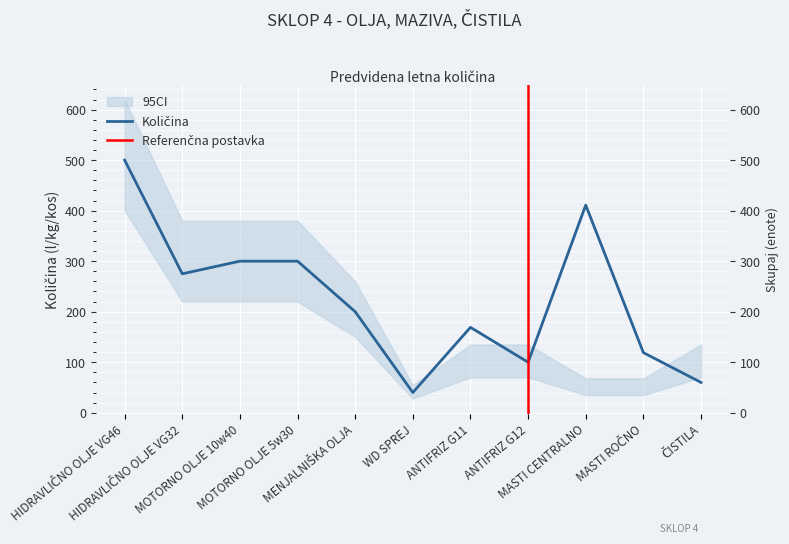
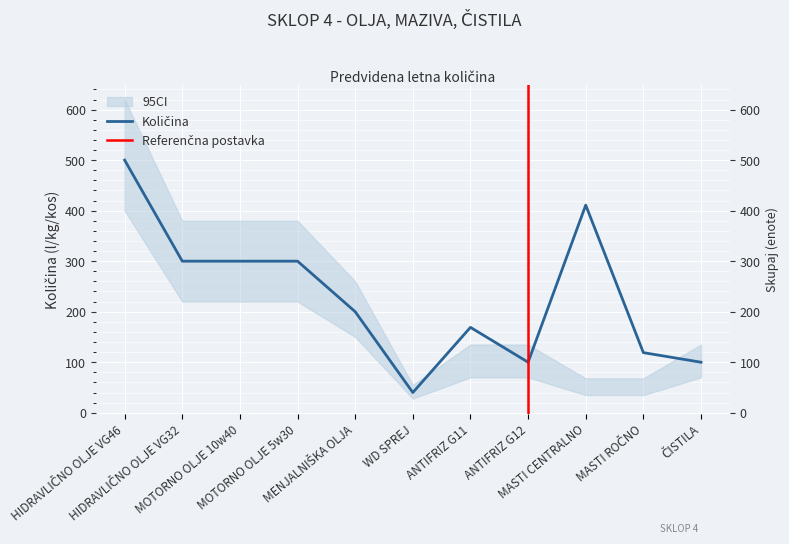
Količina, HIDRAVLIČNO OLJE VG32: 280 -> 300
Količina, ČISTILA: 60 -> 100
